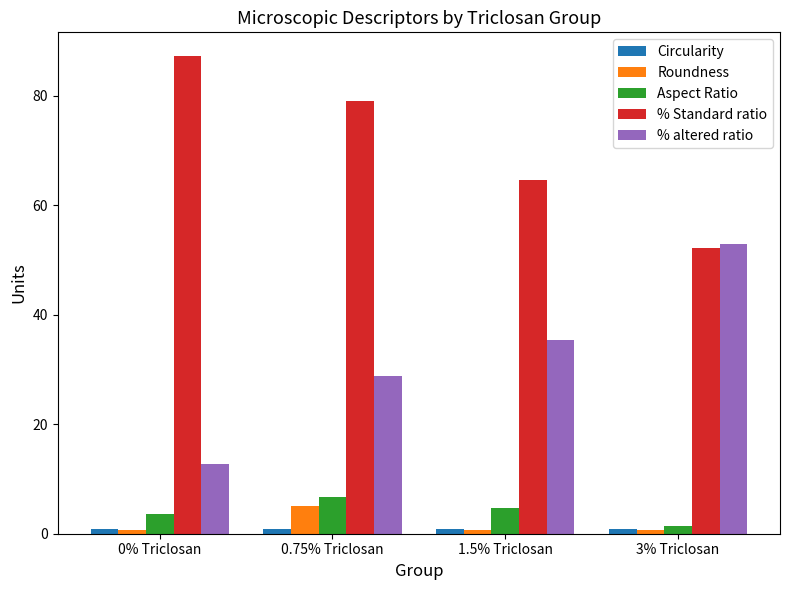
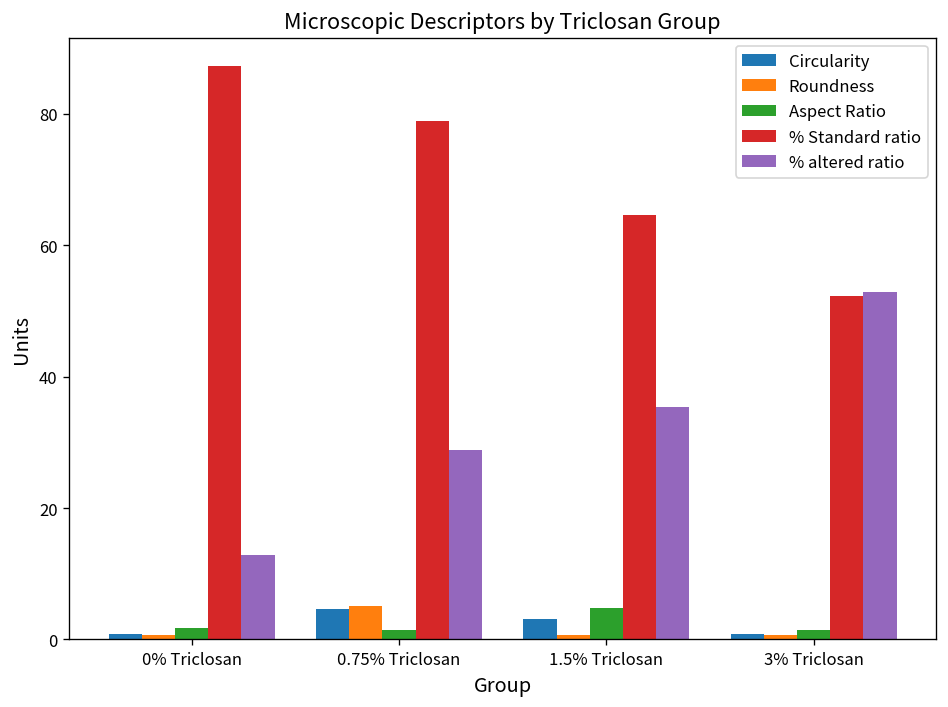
Aspect Ratio, 0% Triclosan: 4 -> 2
Circularity, 0.75% Triclosan: 1 -> 5
Aspect Ratio, 0.75% Triclosan: 7 -> 1
Circularity, 1.5% Triclosan: 1 -> 3
